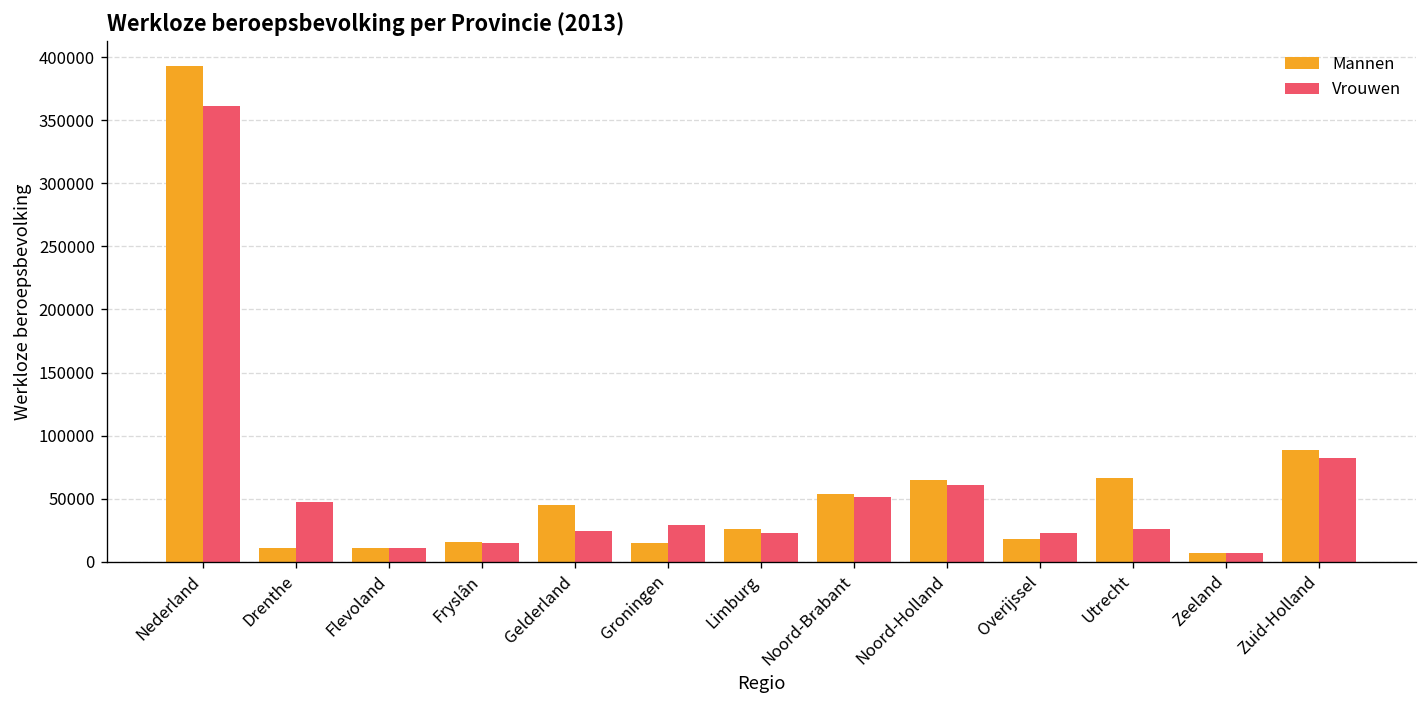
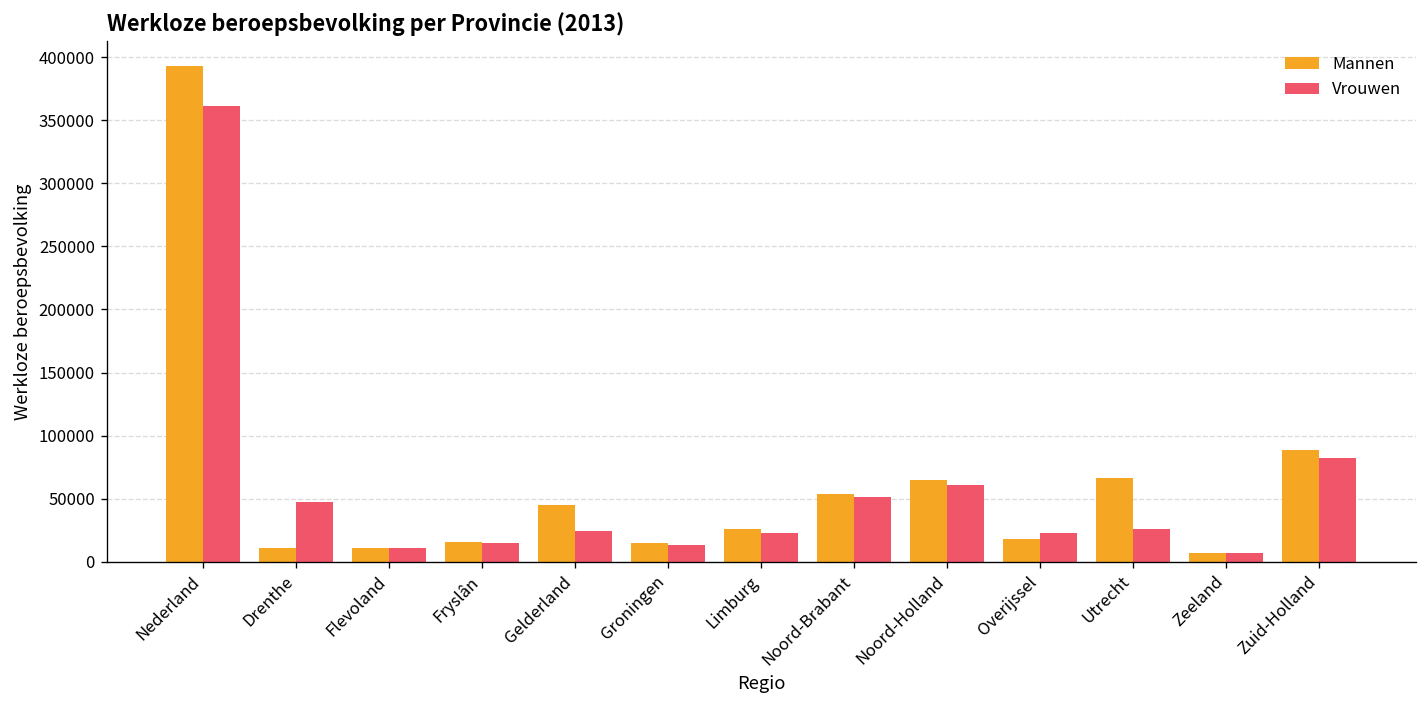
Vrouwen, Groningen: 29000 -> 13000
